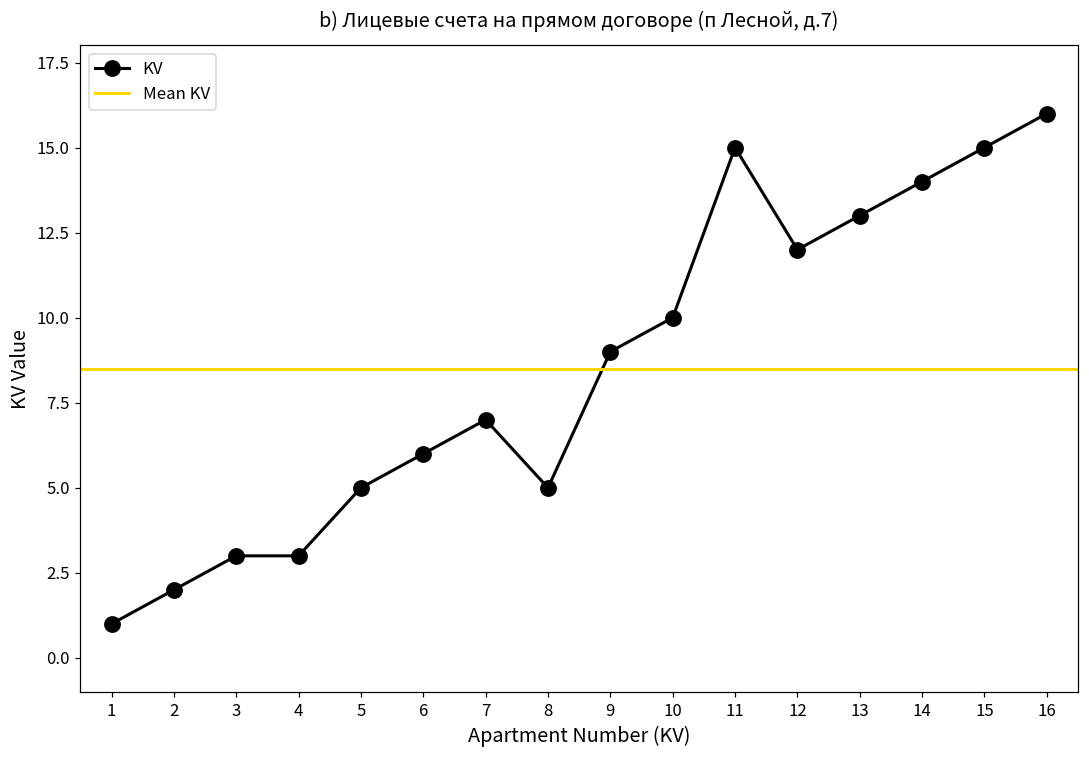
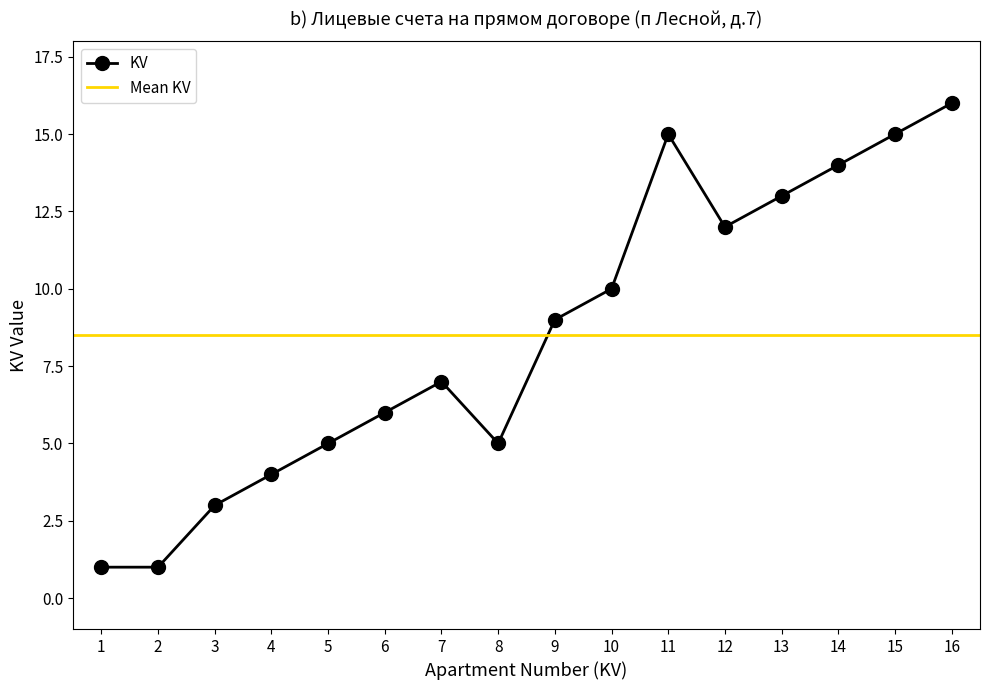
2: 2 -> 1
4: 3 -> 4
